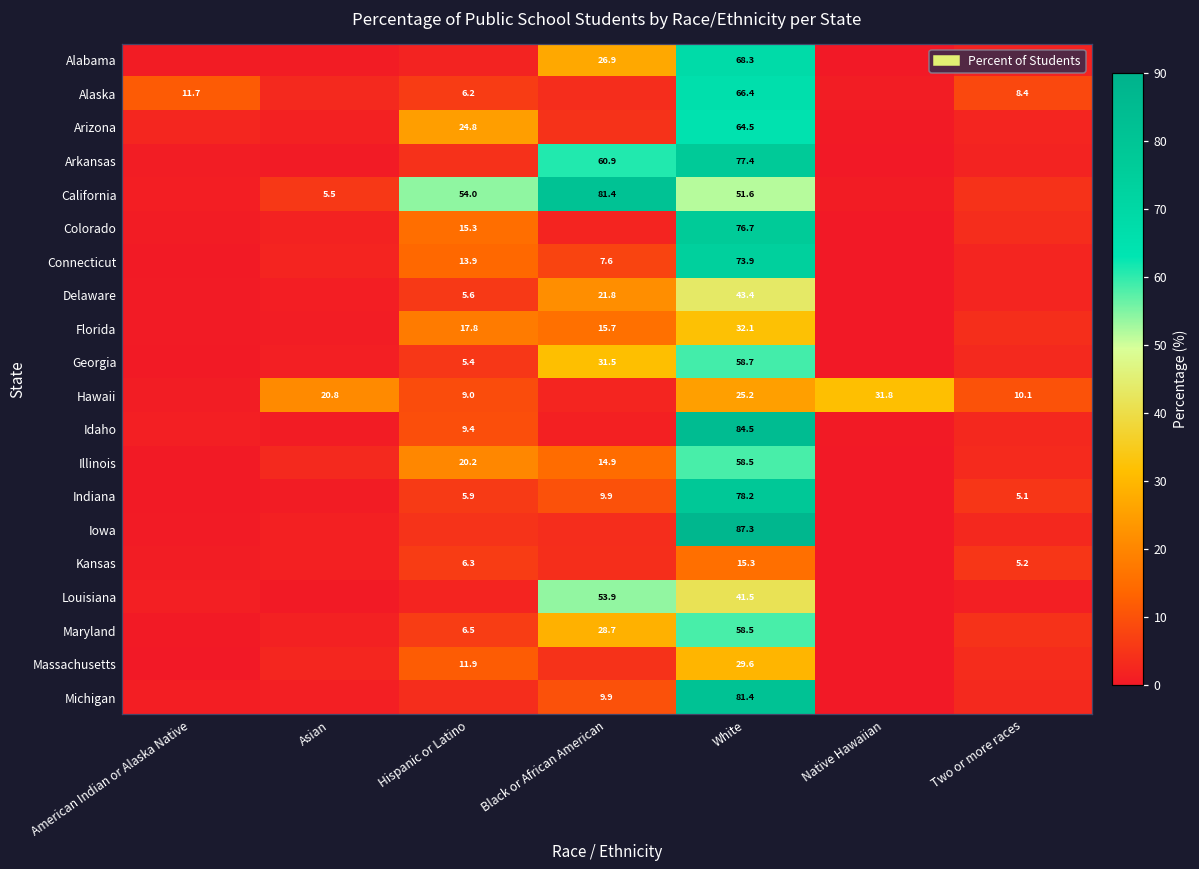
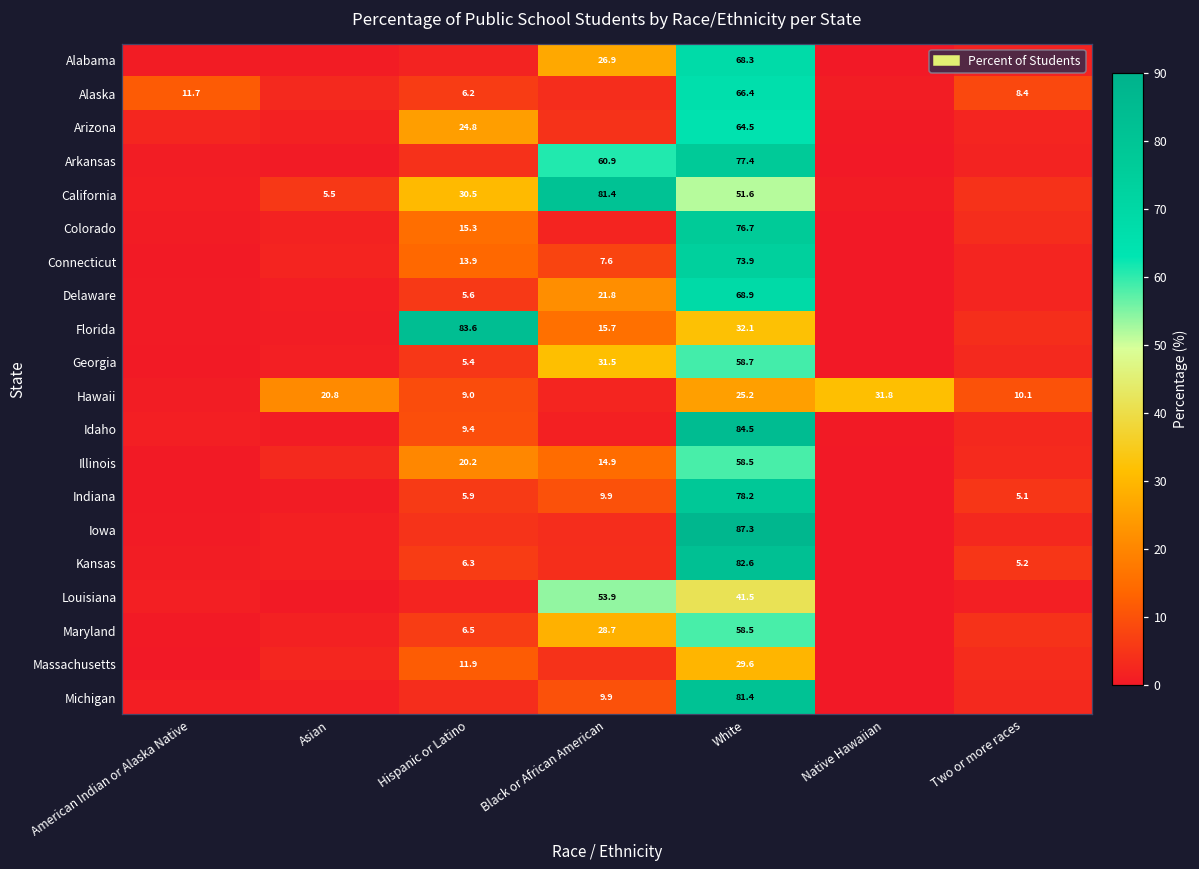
California, Hispanic or Latino: 54.0 -> 30.5
Delaware, White: 43.4 -> 68.9
Florida, Hispanic or Latino: 17.8 -> 83.6
Kansas, White: 15.3 -> 82.6
